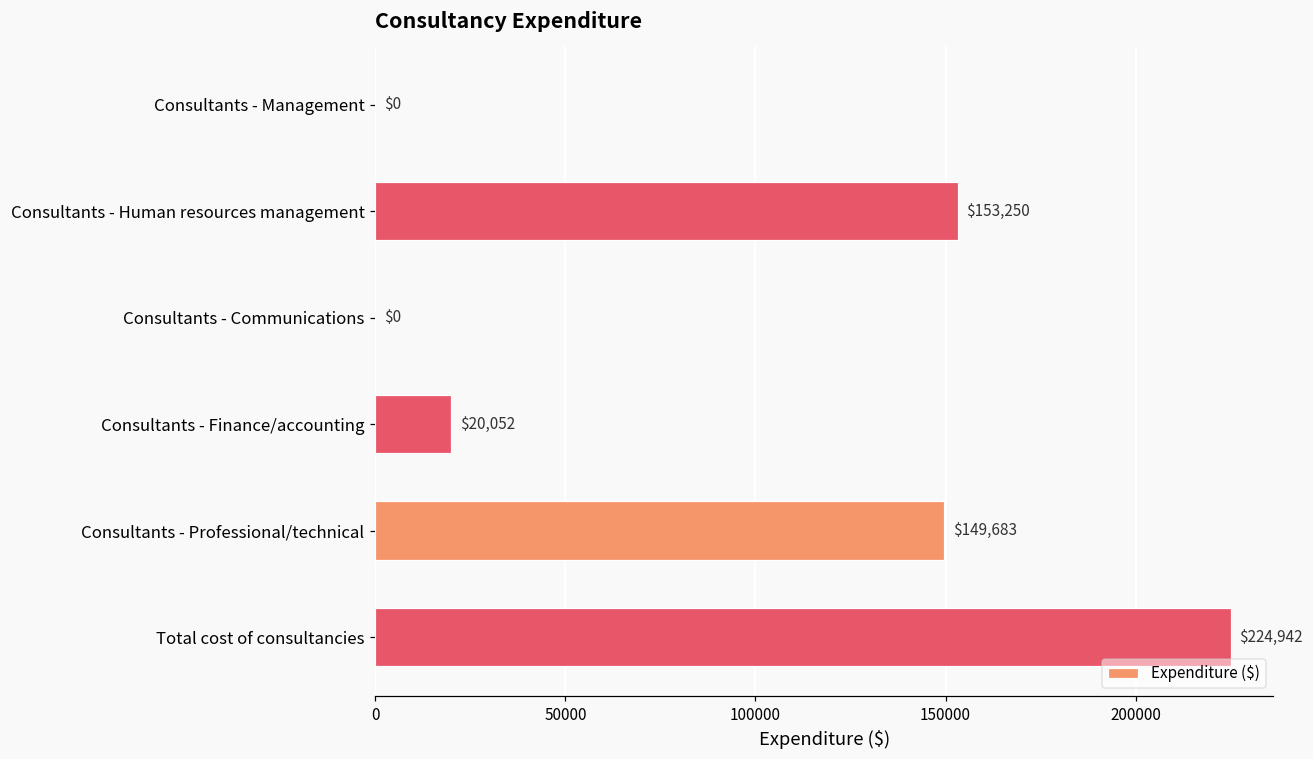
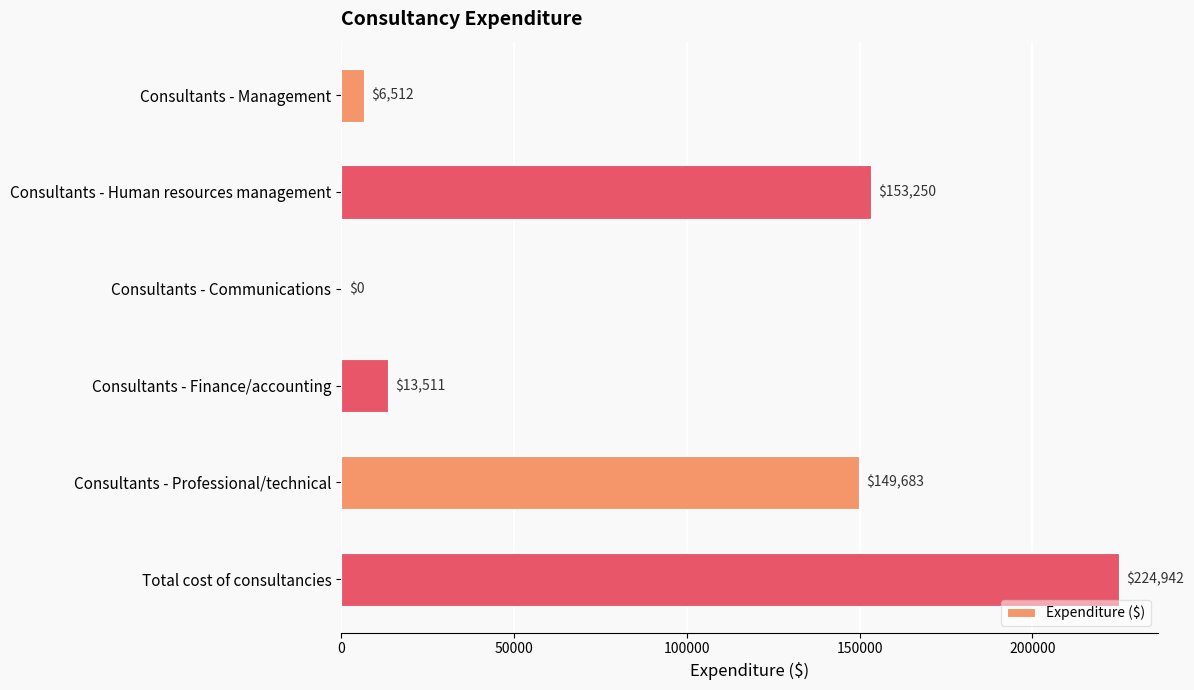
Consultants - Management: $0 -> $6,512
Consultants - Finance/accounting: $20,052 -> $13,511
